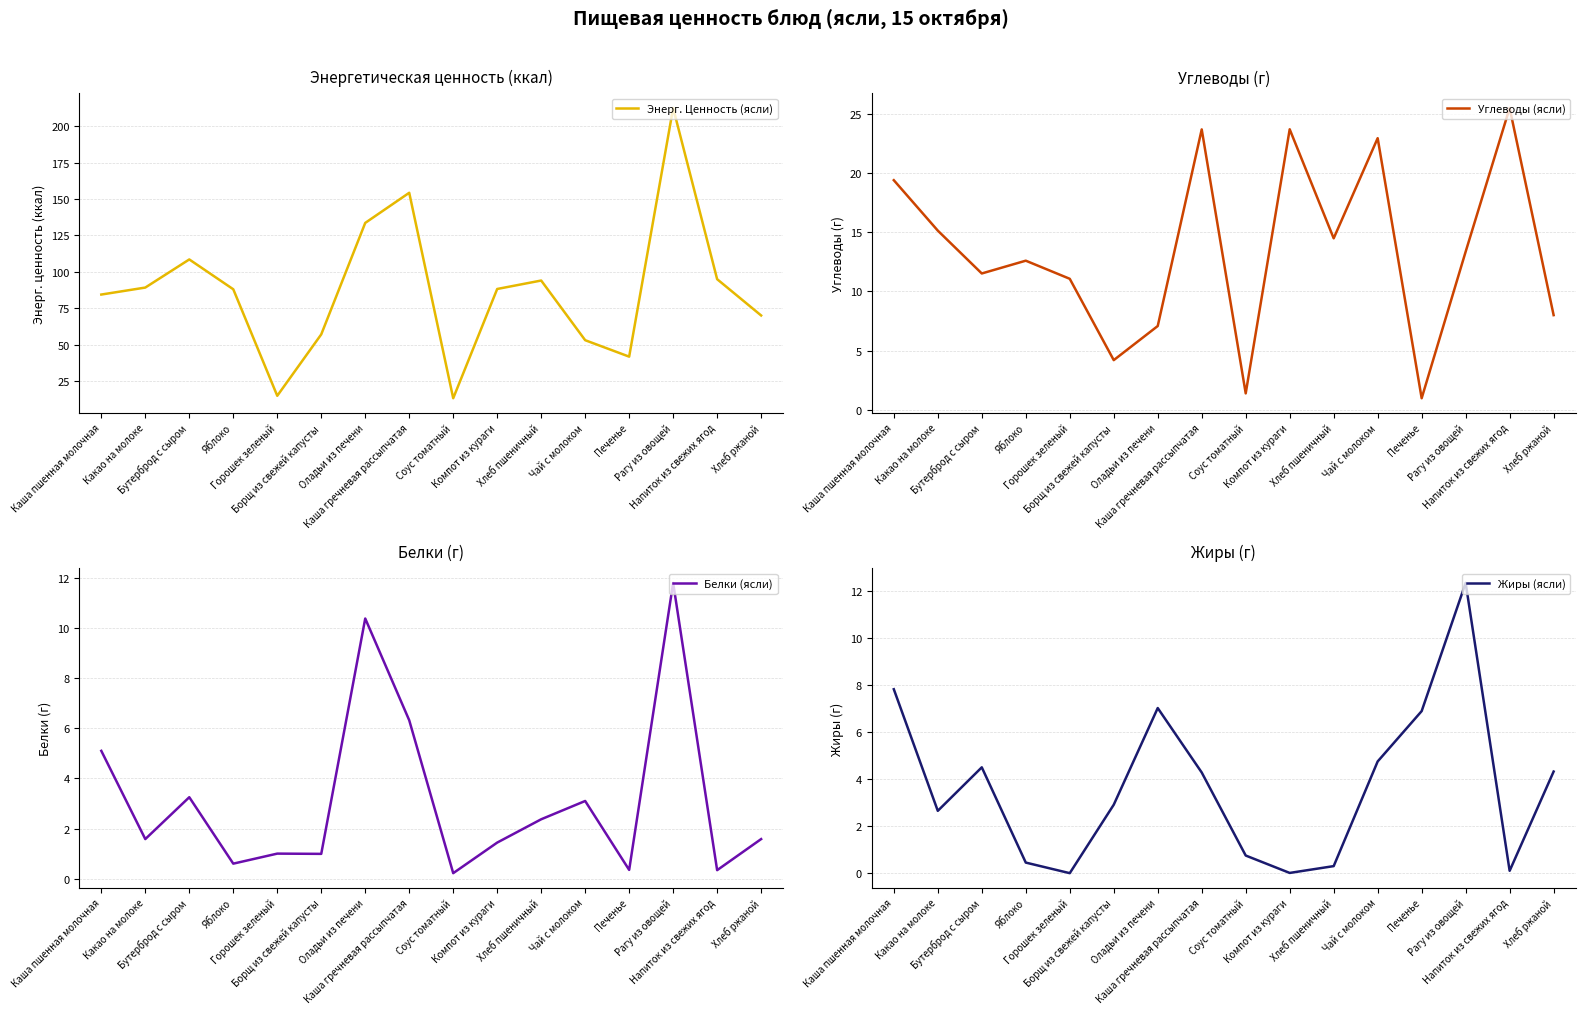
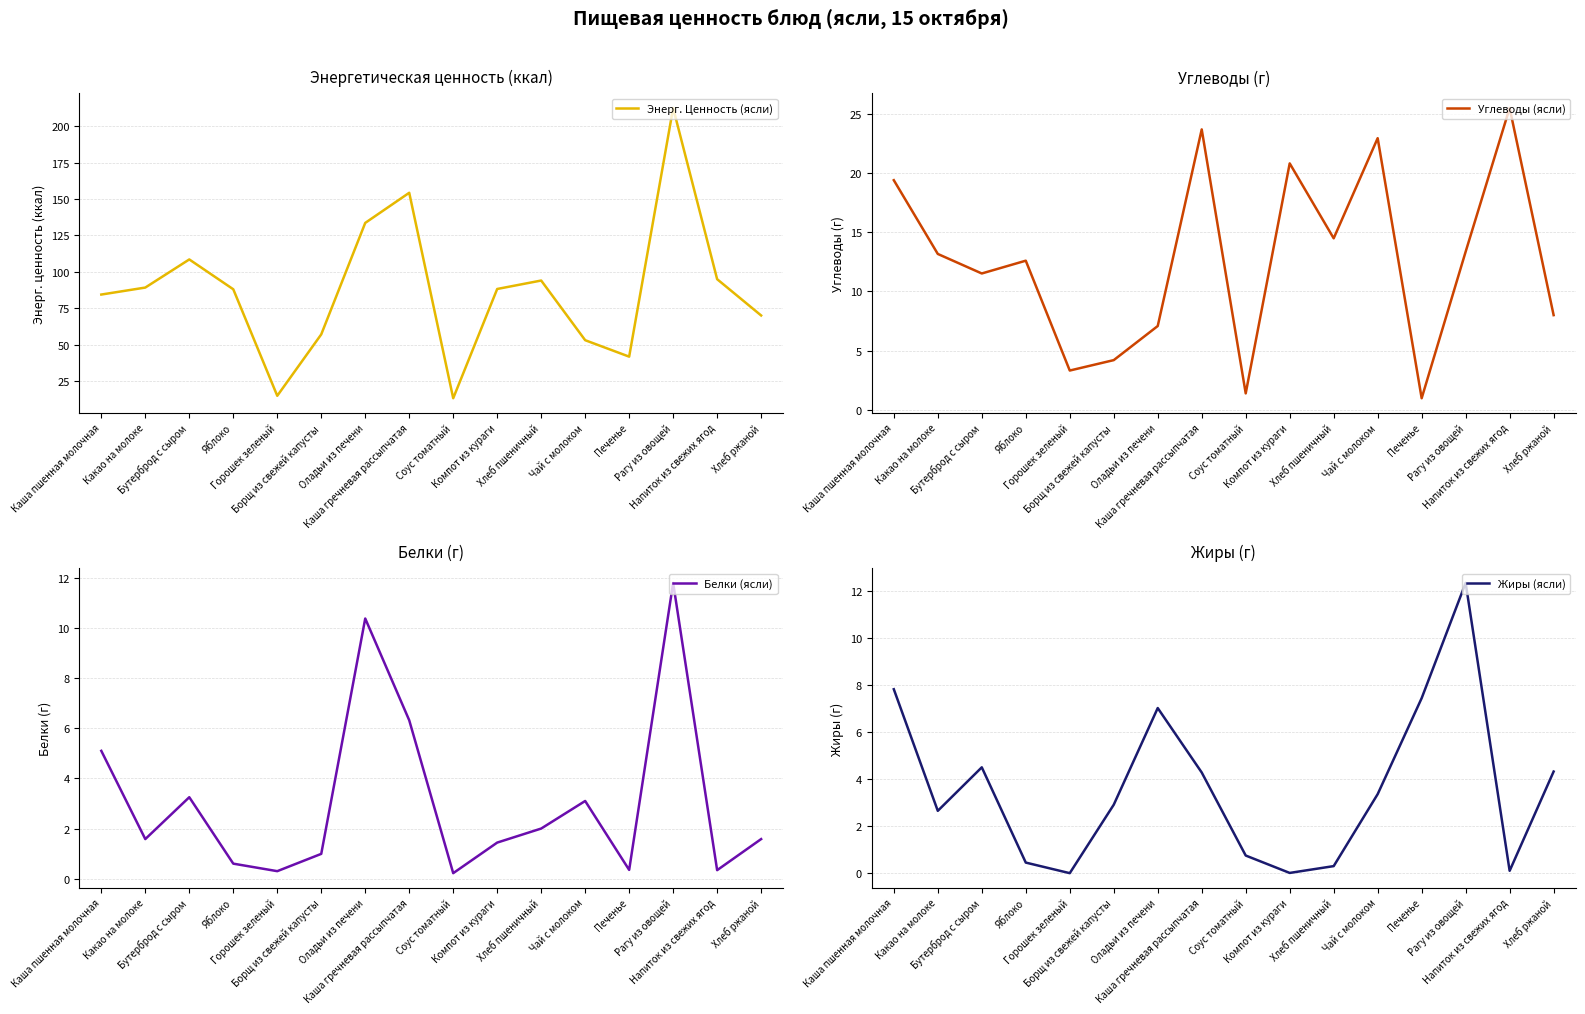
Углеводы (г), Какао на молоке: 15.1 -> 13.2
Углеводы (г), Горошек зеленый: 11.1 -> 3.3
Углеводы (г), Компот из кураги: 23.7 -> 20.8
Белки (г), Горошек зеленый: 1.0 -> 0.3
Белки (г), Хлеб пшеничный: 2.4 -> 2.0
Жиры (г), Чай с молоком: 4.8 -> 3.4
Жиры (г), Печенье: 6.9 -> 7.4
